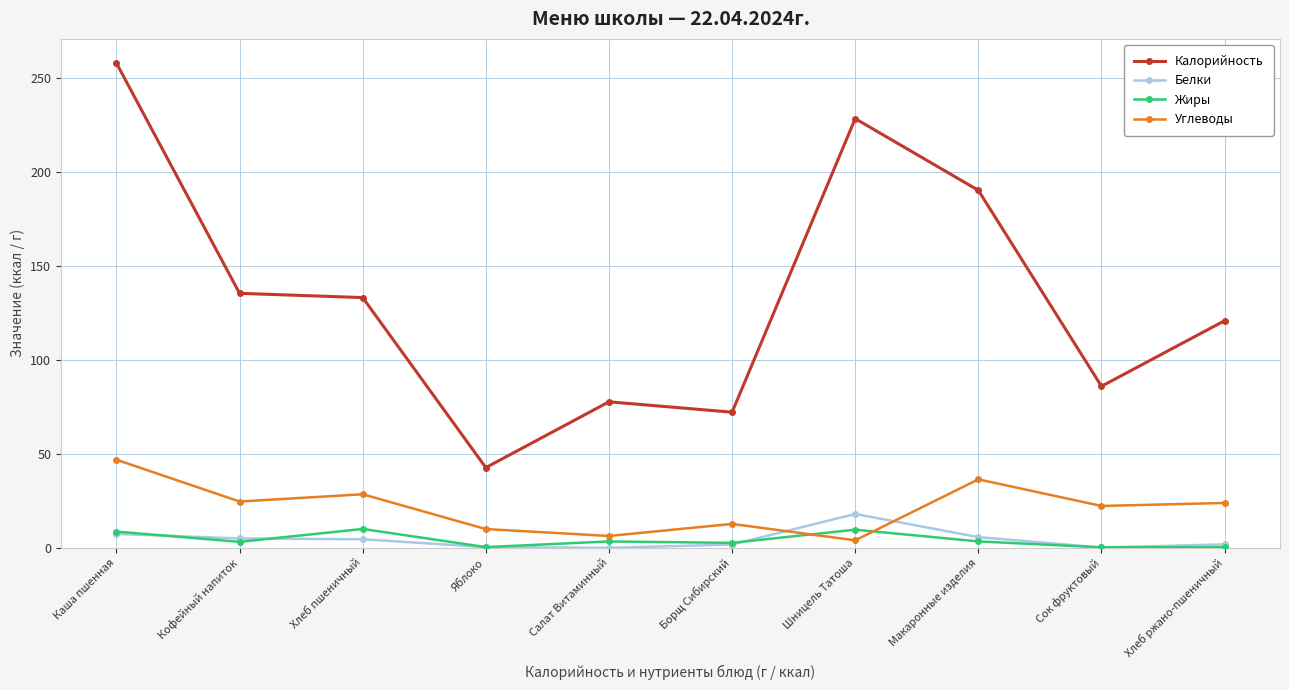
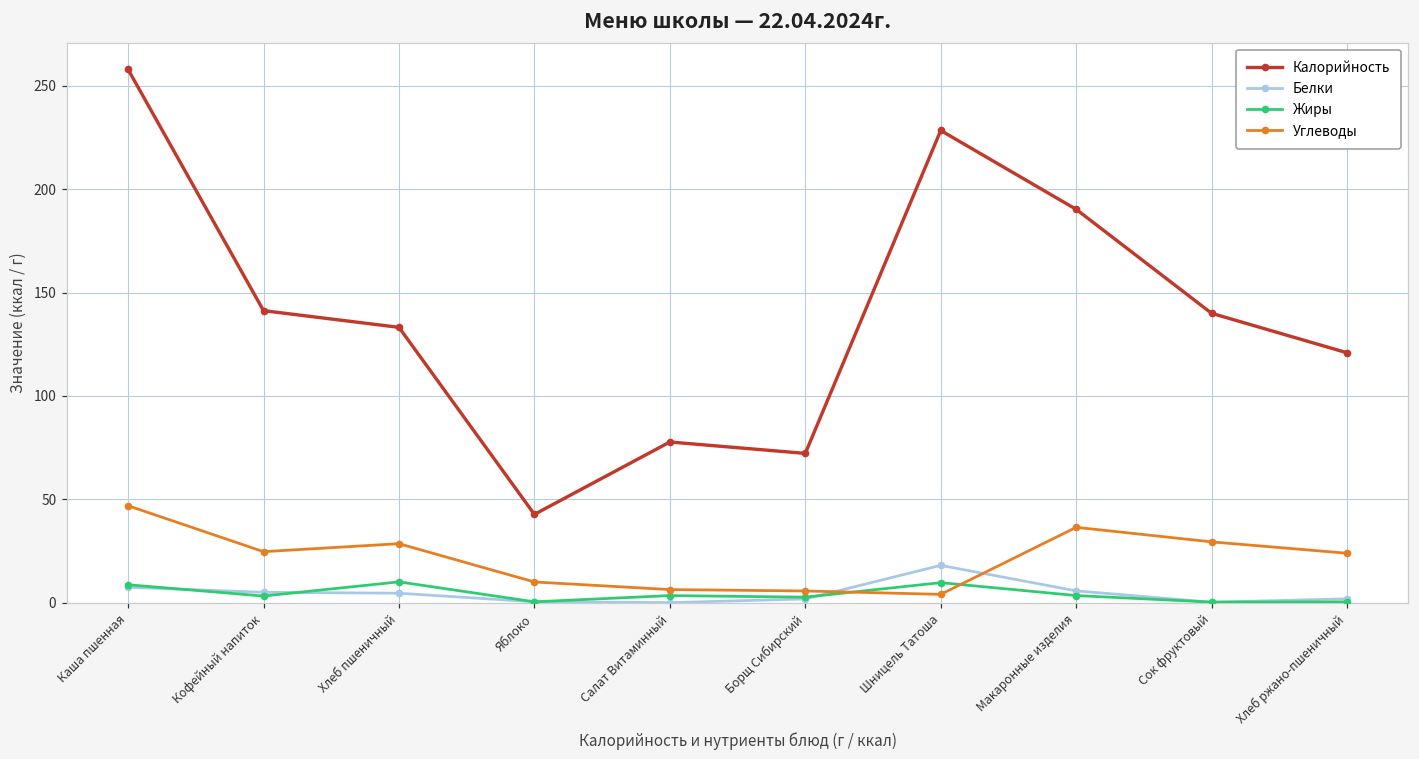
Калорийность, Кофейный напиток: 135 -> 141
Углеводы, Борщ Сибирский: 13 -> 6
Калорийность, Сок фруктовый: 86 -> 140
Углеводы, Сок фруктовый: 22 -> 29
